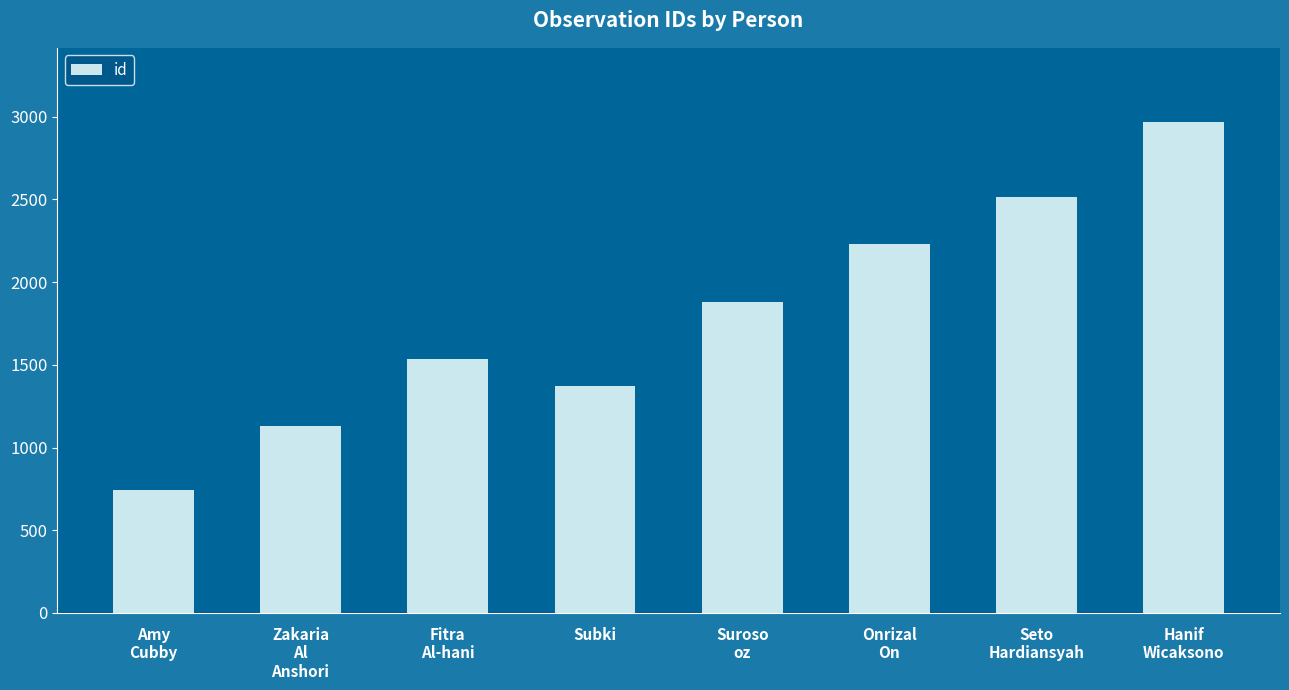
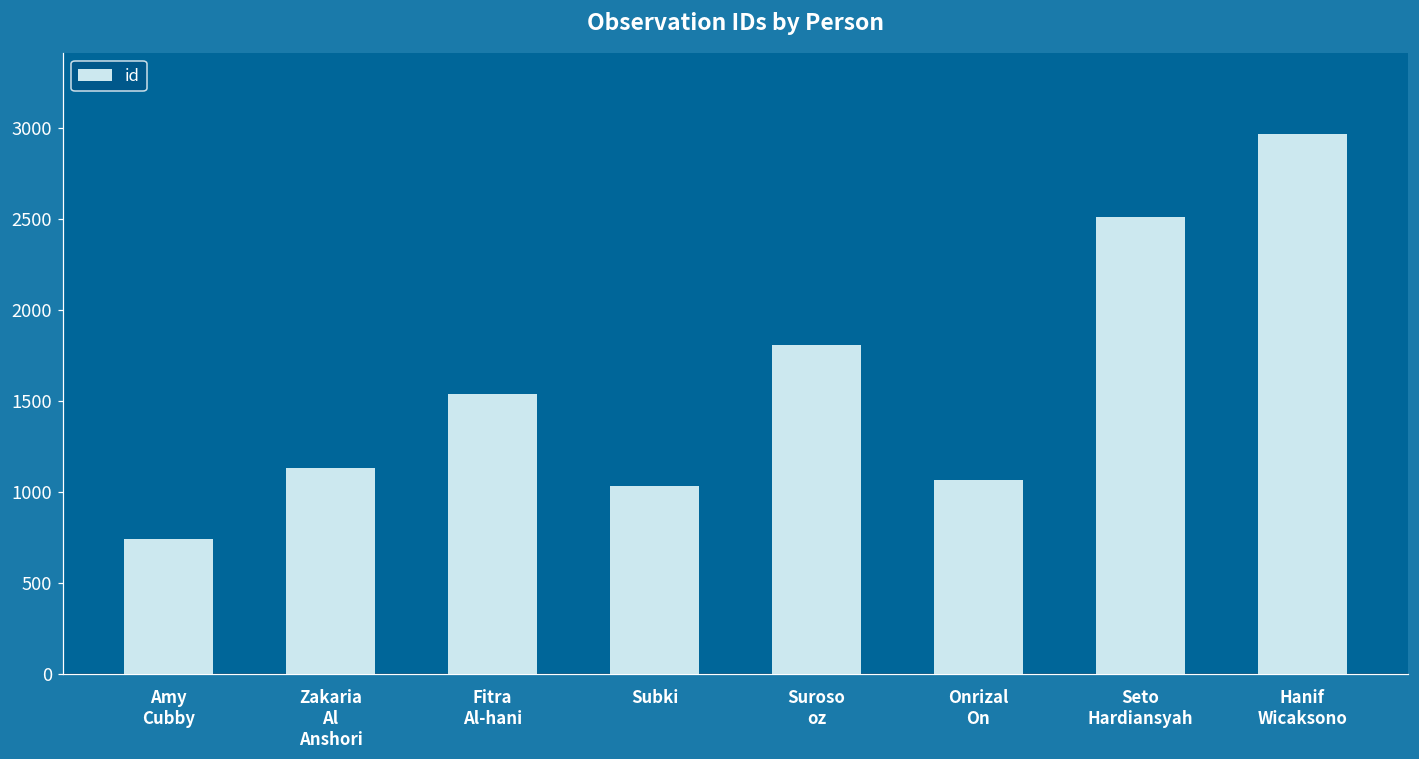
Subki: 1370 -> 1030
Suroso oz: 1880 -> 1810
Onrizal On: 2230 -> 1070
